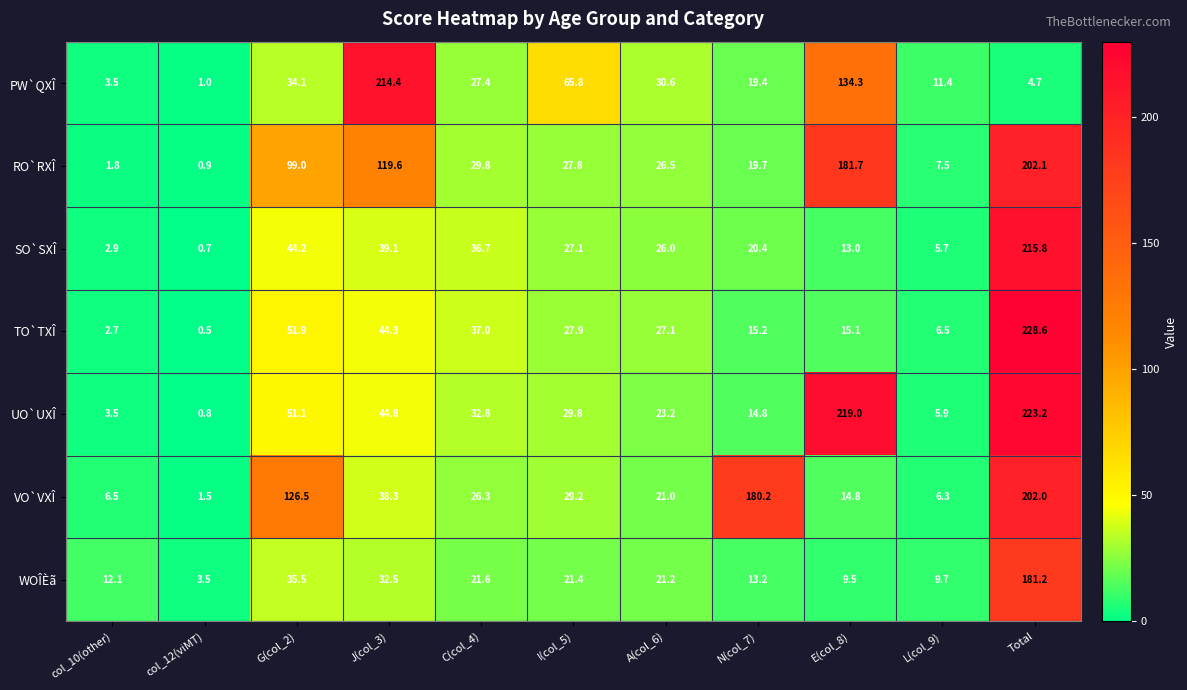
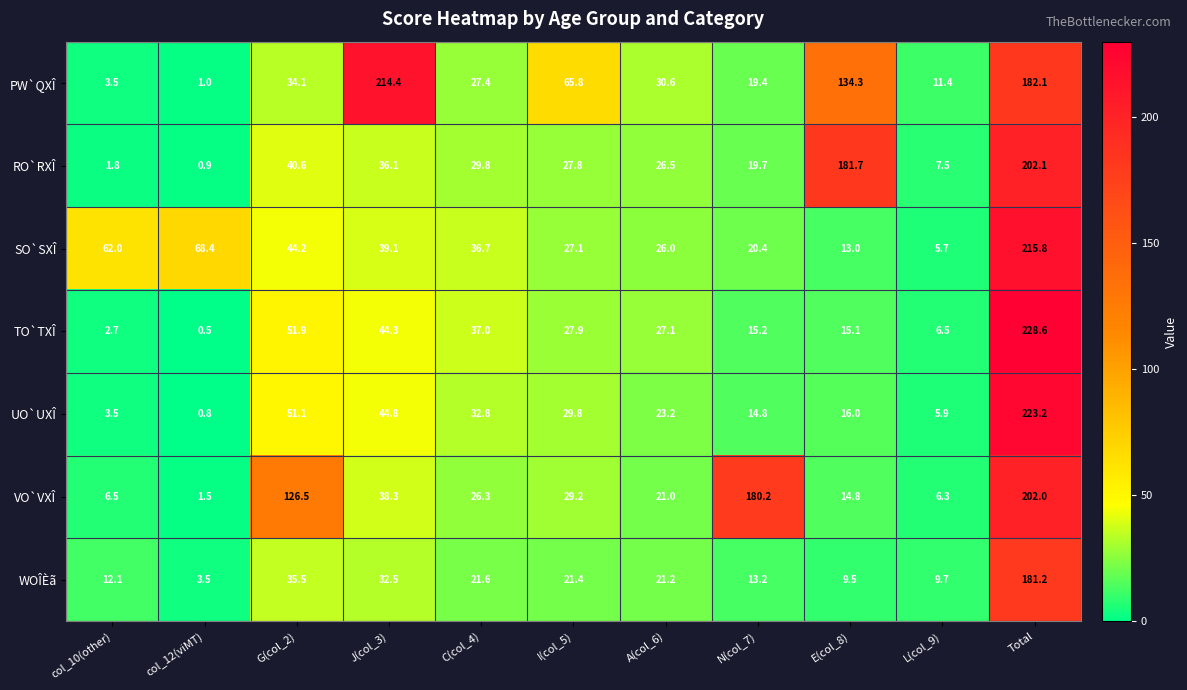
PW`QXÎ, Total: 4.7 -> 182.1
RO`RXÎ, G(col_2): 99.0 -> 40.6
RO`RXÎ, J(col_3): 119.6 -> 36.1
SO`SXÎ, col_10(other): 2.9 -> 62.0
SO`SXÎ, col_12(viMT): 0.7 -> 68.4
UO`UXÎ, E(col_8): 219.0 -> 16.0
